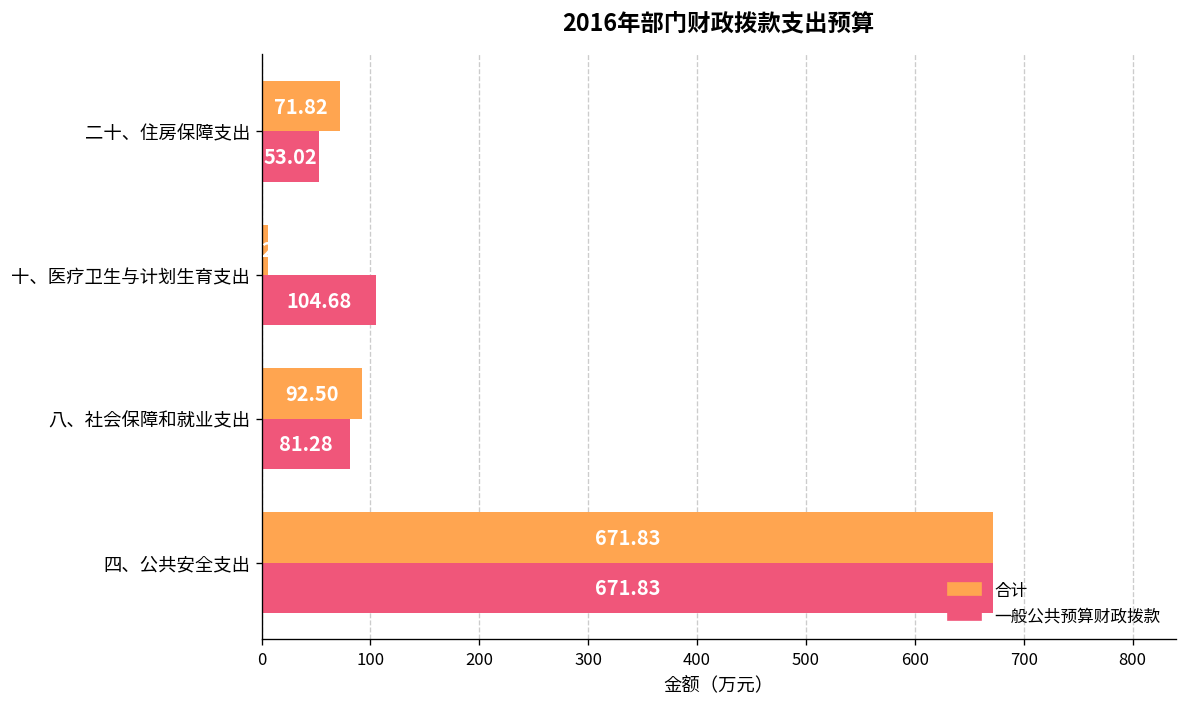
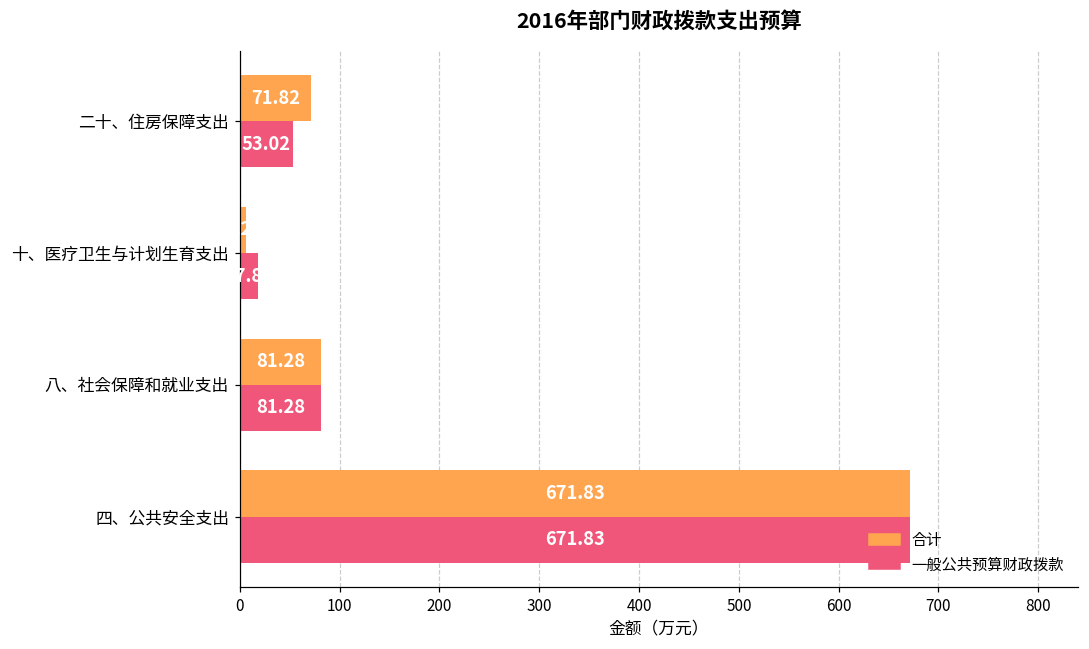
一般公共预算财政拨款, 十、医疗卫生与计划生育支出: 100 -> 20
合计, 八、社会保障和就业支出: 92.50 -> 81.28
